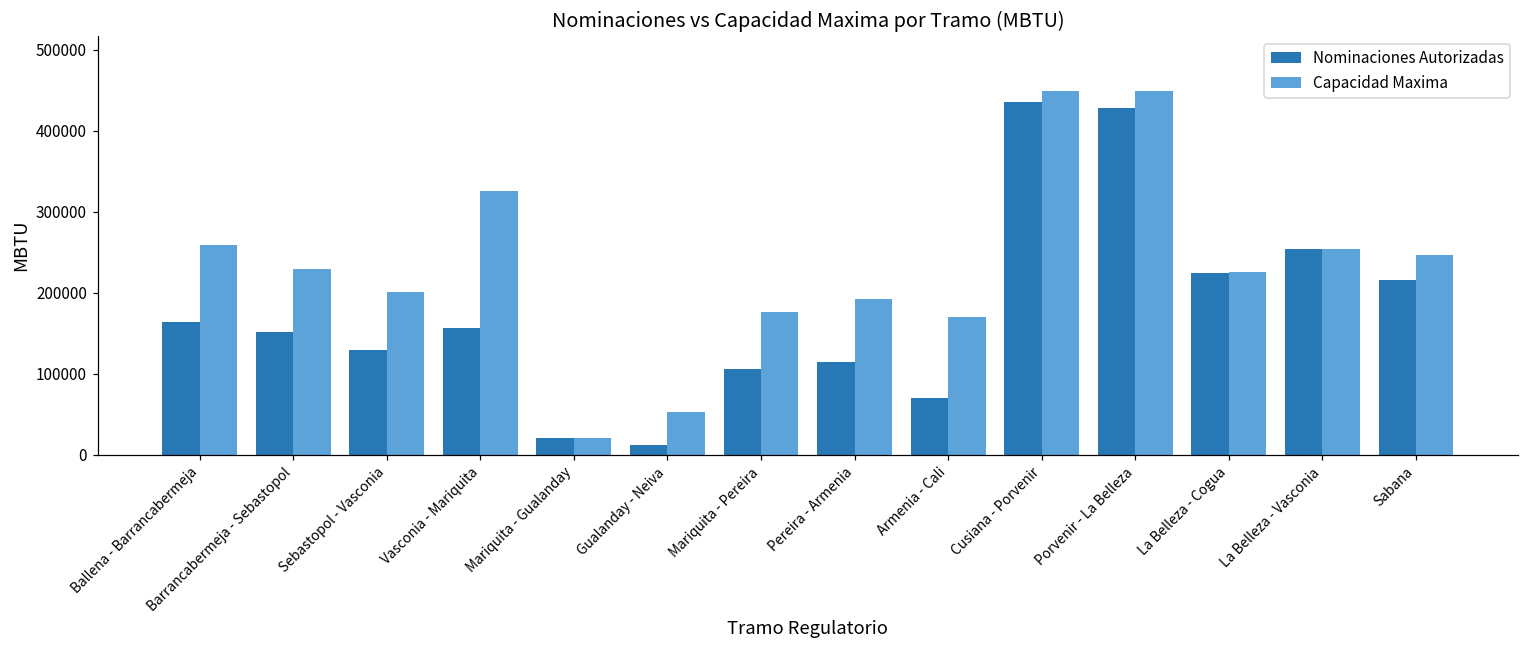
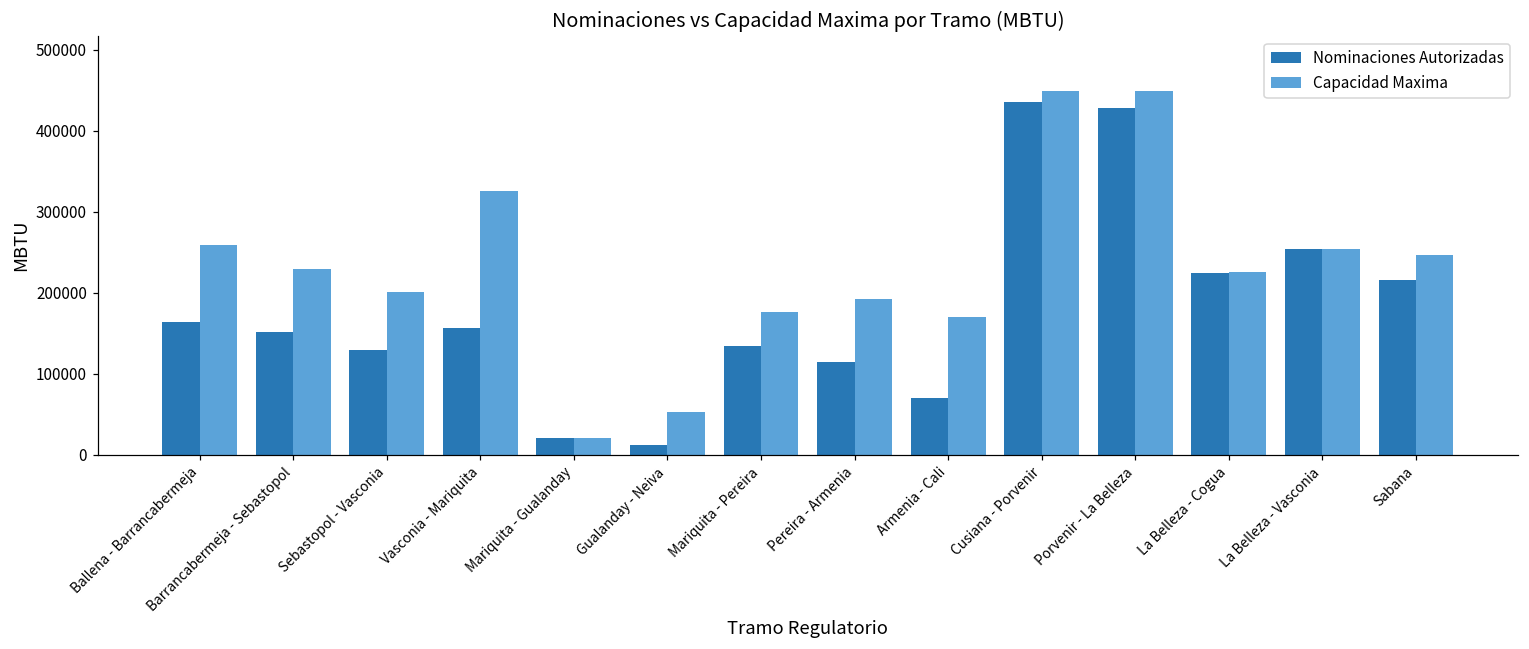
Nominaciones Autorizadas, Mariquita - Pereira: 110000 -> 130000
